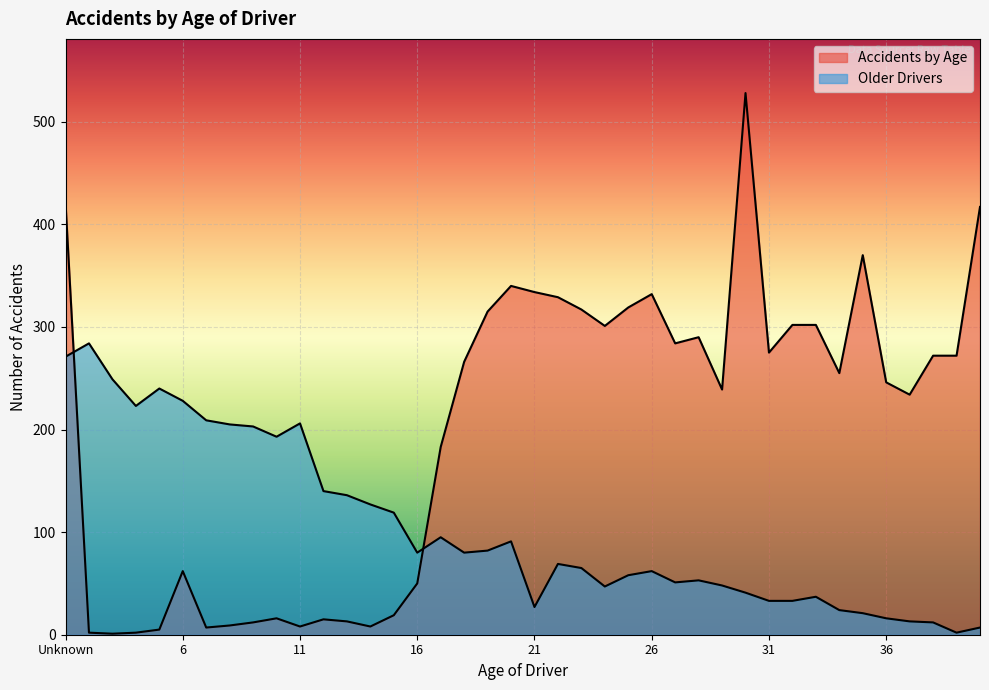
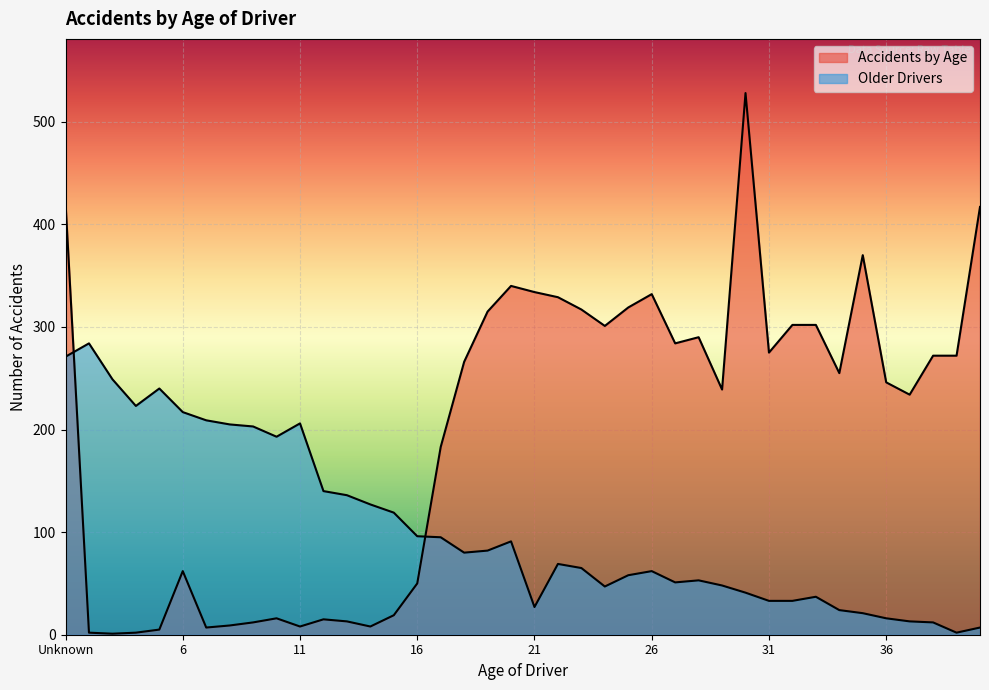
Older Drivers, 6: 228 -> 217
Older Drivers, 16: 80 -> 96
